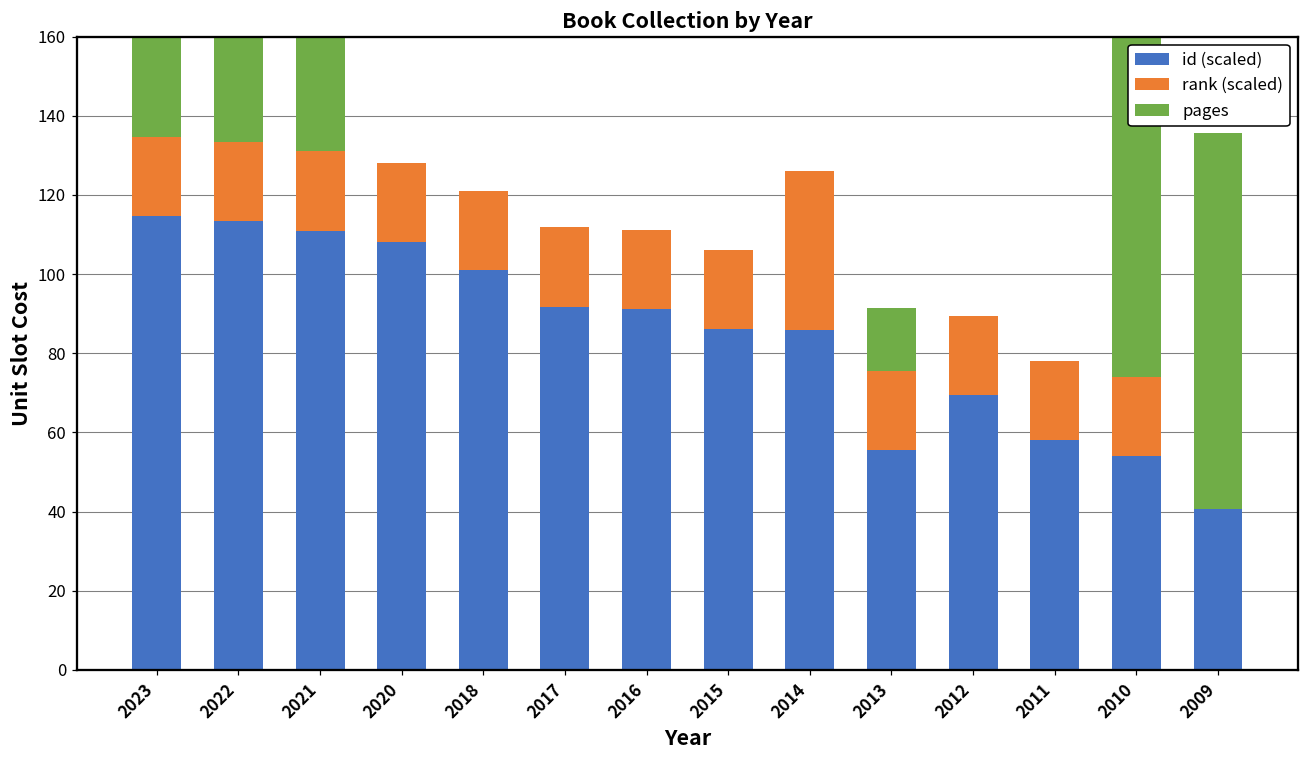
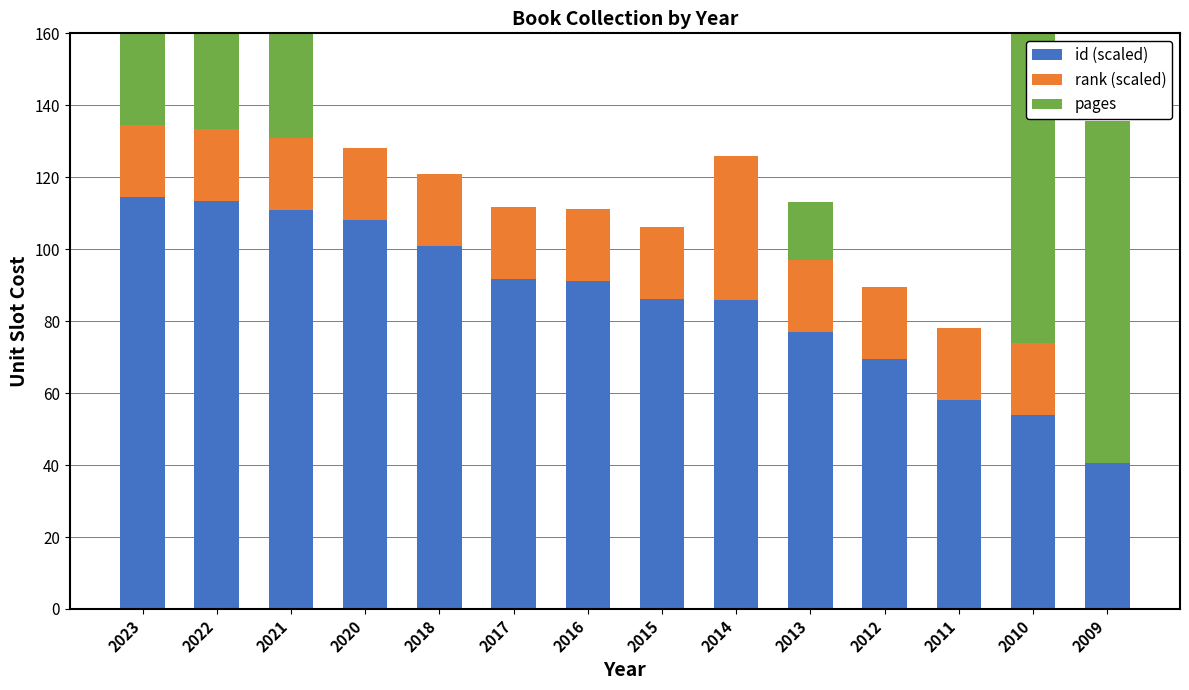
id (scaled), 2013: 56 -> 77
